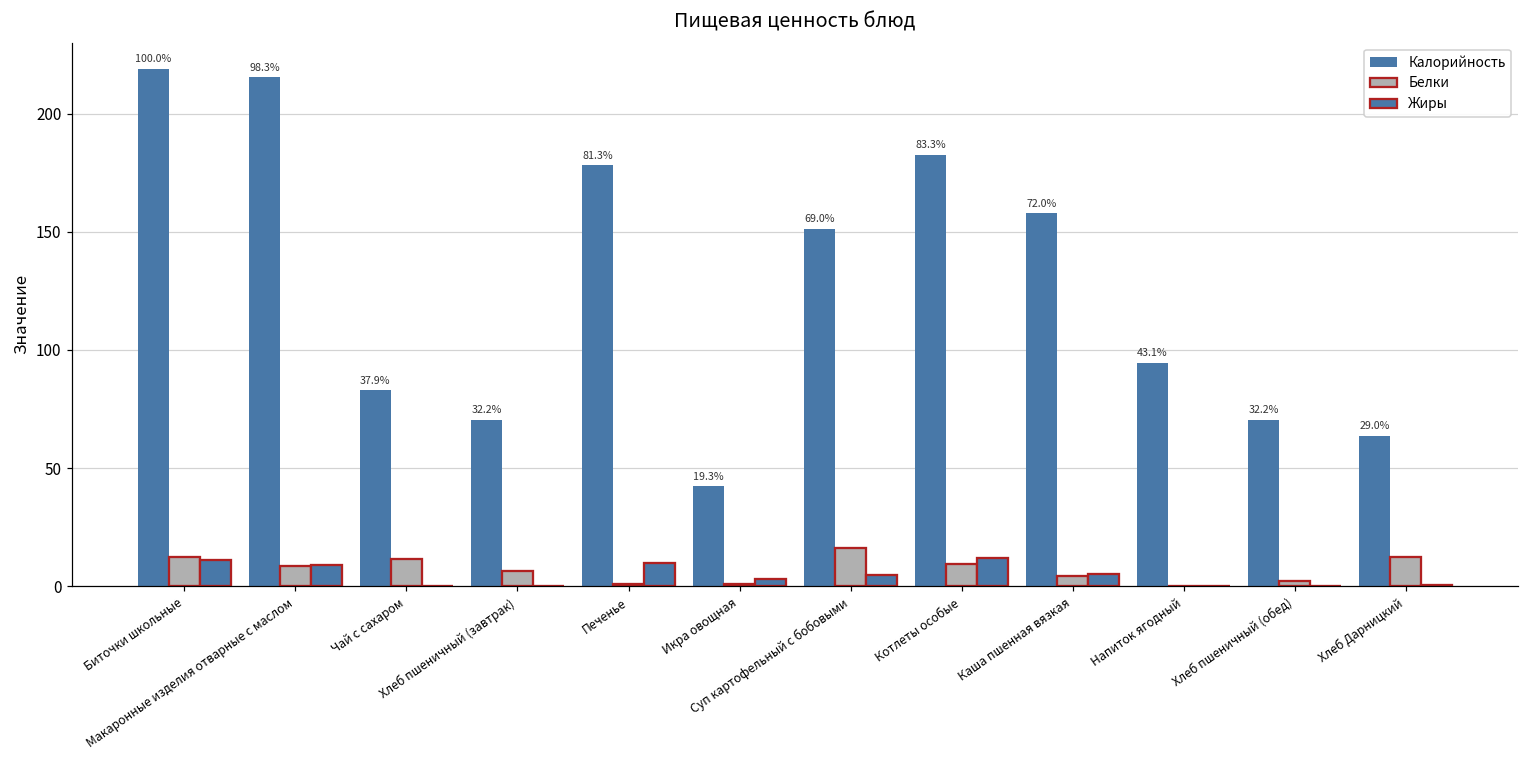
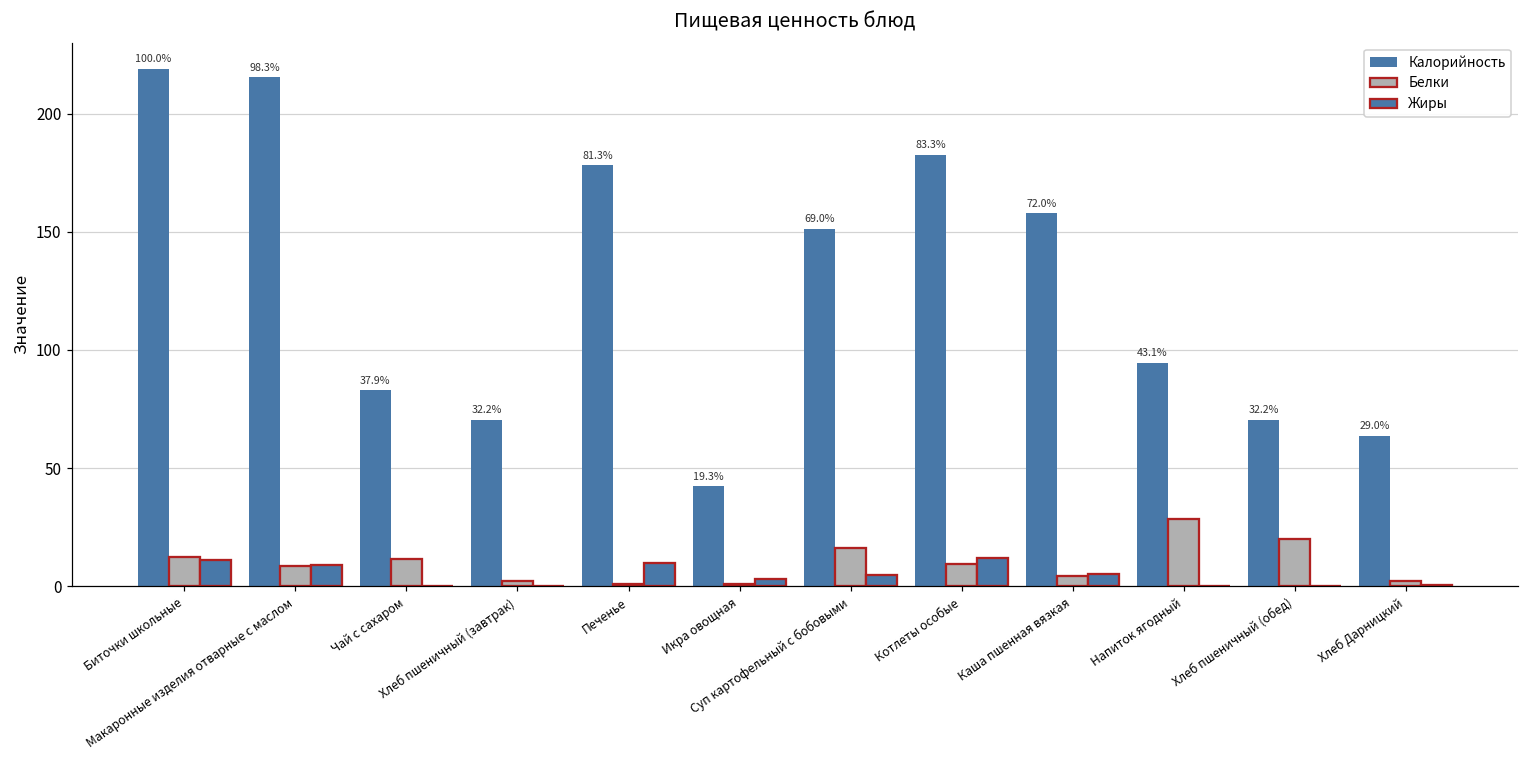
Белки, Хлеб пшеничный (завтрак): 7 -> 2
Белки, Напиток ягодный: 0 -> 29
Белки, Хлеб пшеничный (обед): 2 -> 20
Белки, Хлеб Дарницкий: 12 -> 2
